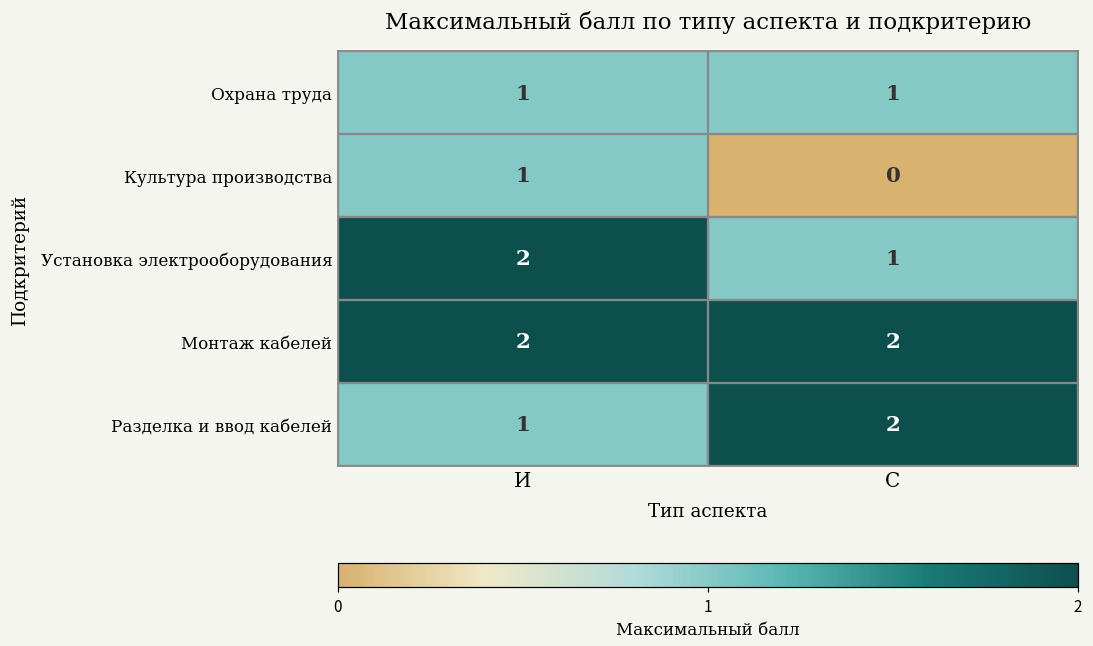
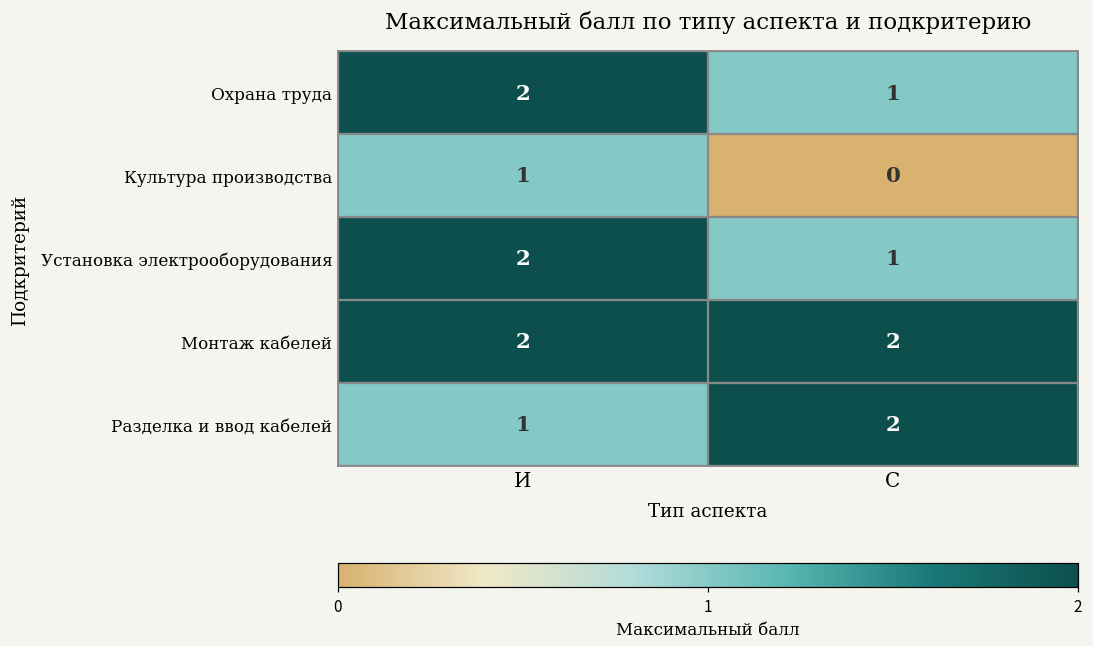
Охрана труда, И: 1 -> 2
